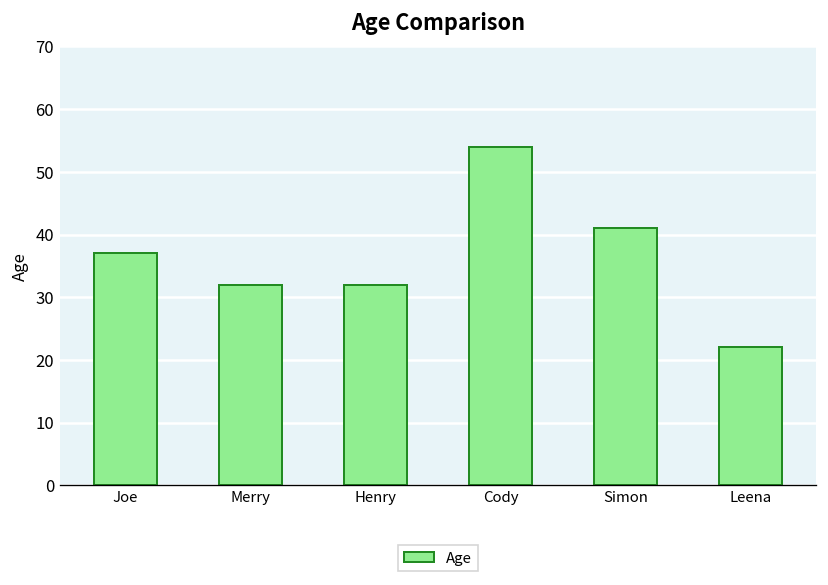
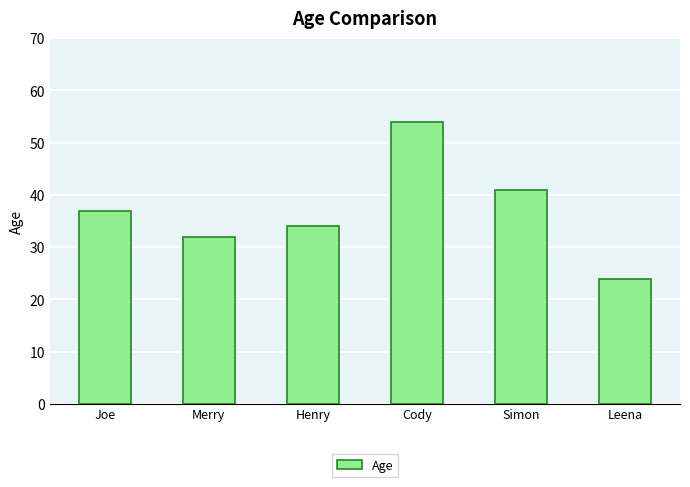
Henry: 32 -> 34
Leena: 22 -> 24
